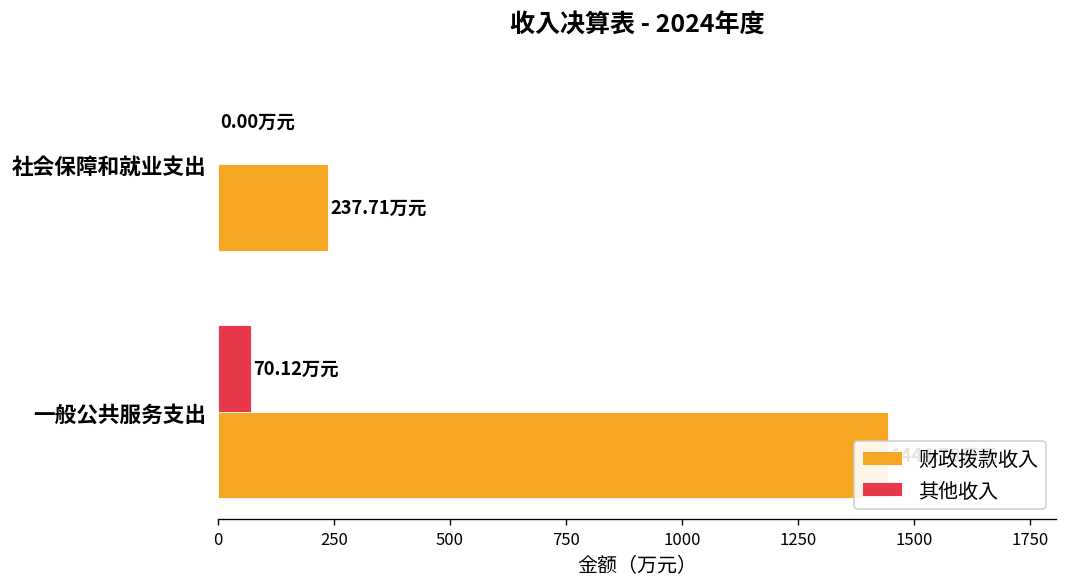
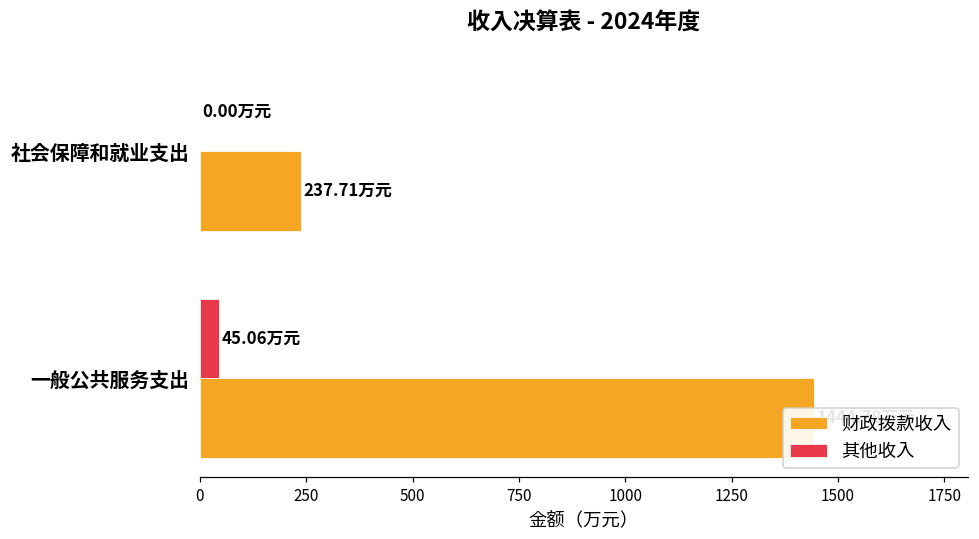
其他收入, 一般公共服务支出: 70.12 -> 45.06
